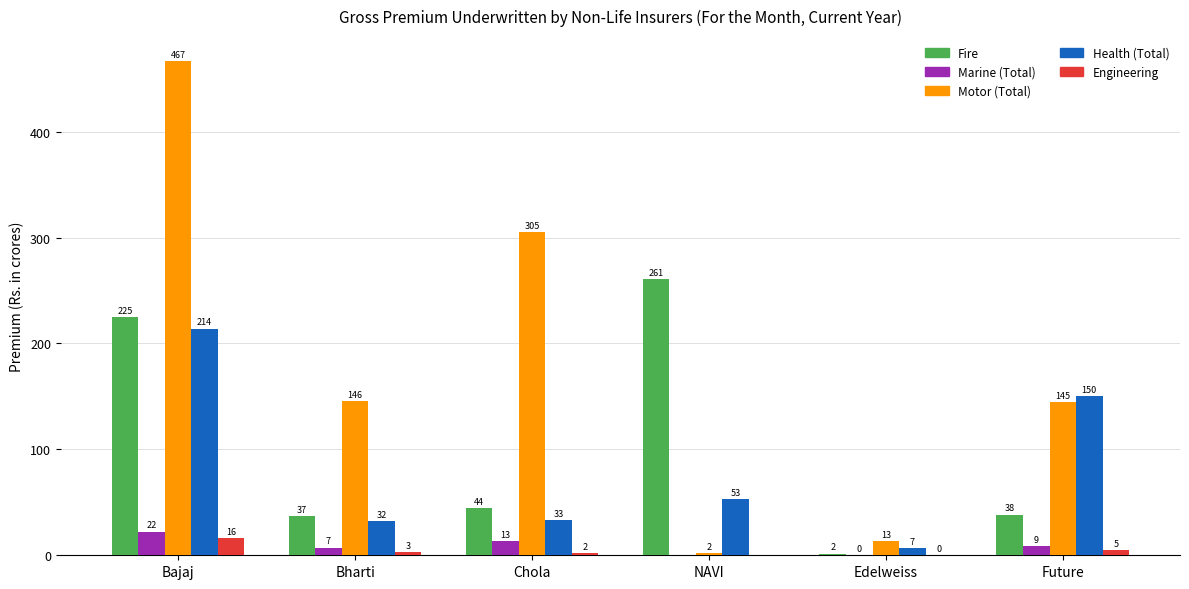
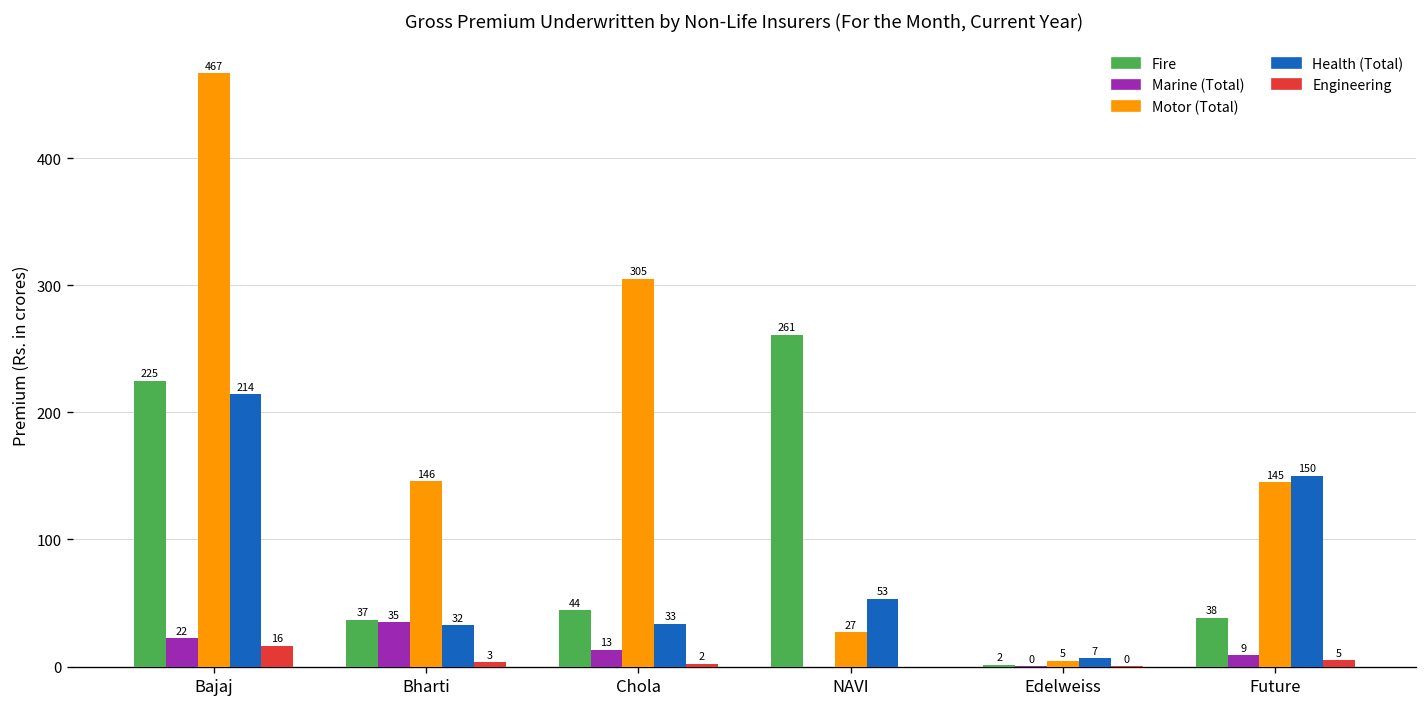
Marine (Total), Bharti: 7 -> 35
Motor (Total), NAVI: 2 -> 27
Motor (Total), Edelweiss: 13 -> 5
